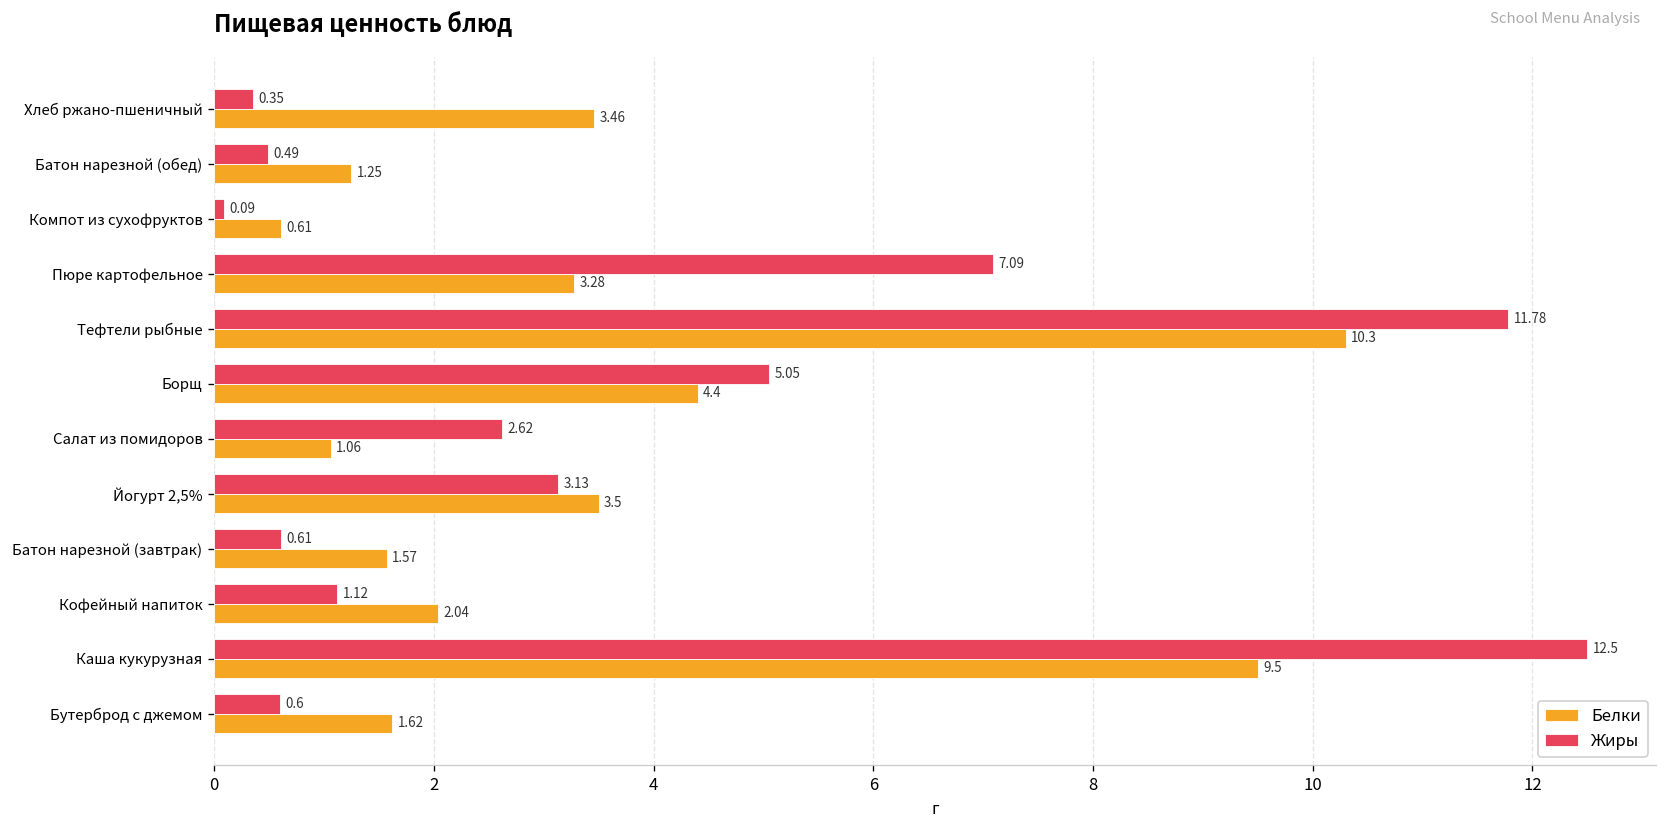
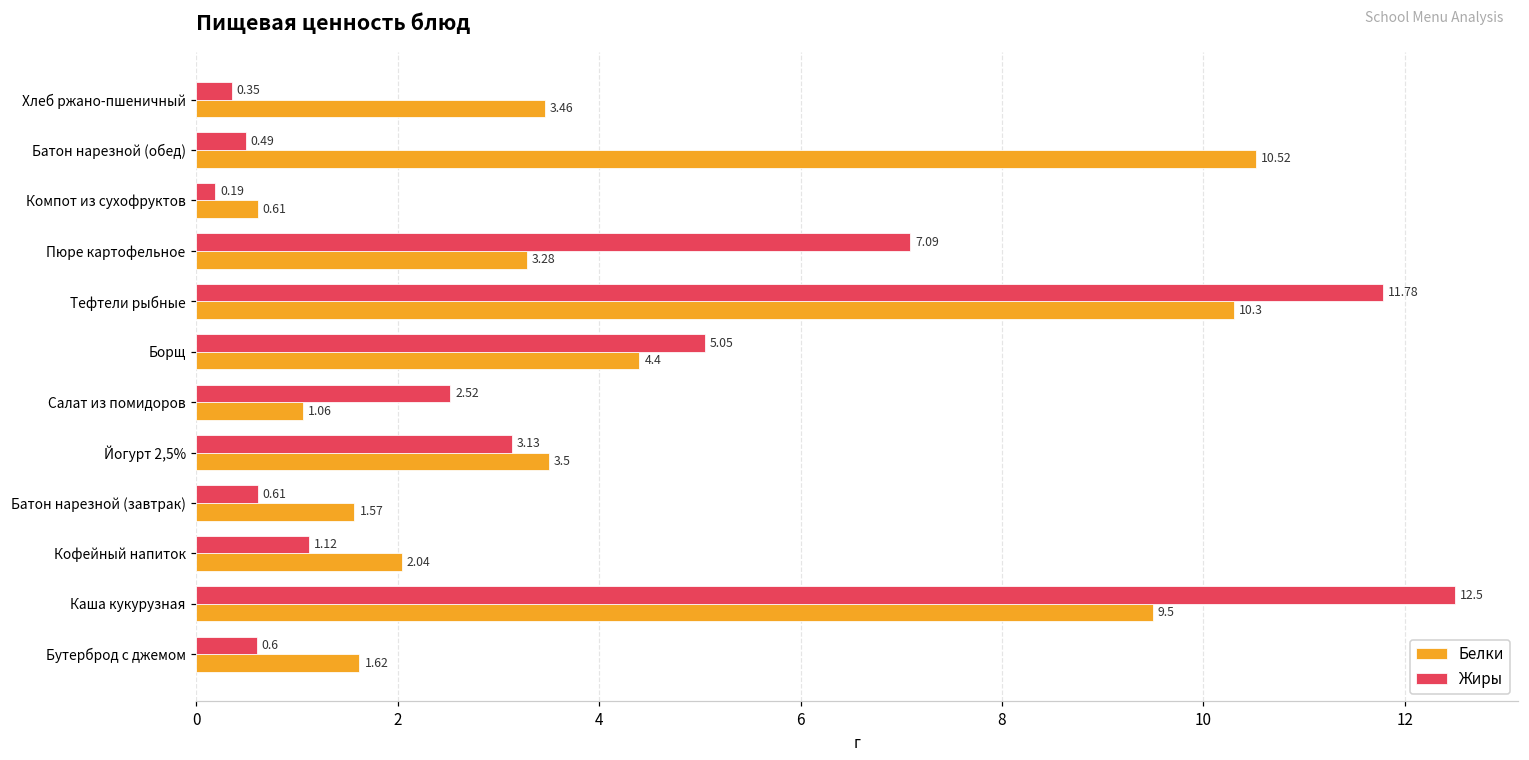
Белки, Батон нарезной (обед): 1.25 -> 10.52
Жиры, Компот из сухофруктов: 0.09 -> 0.19
Жиры, Салат из помидоров: 2.62 -> 2.52
